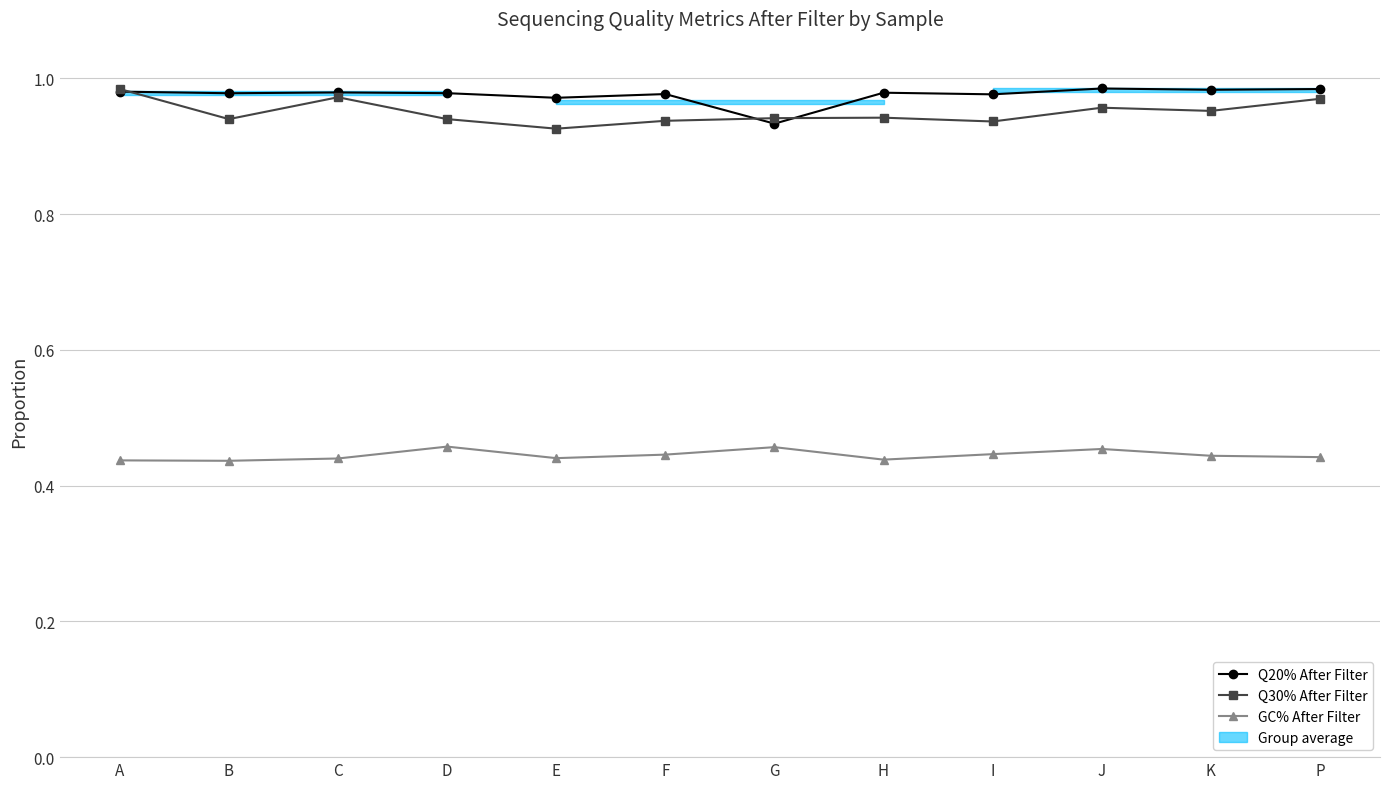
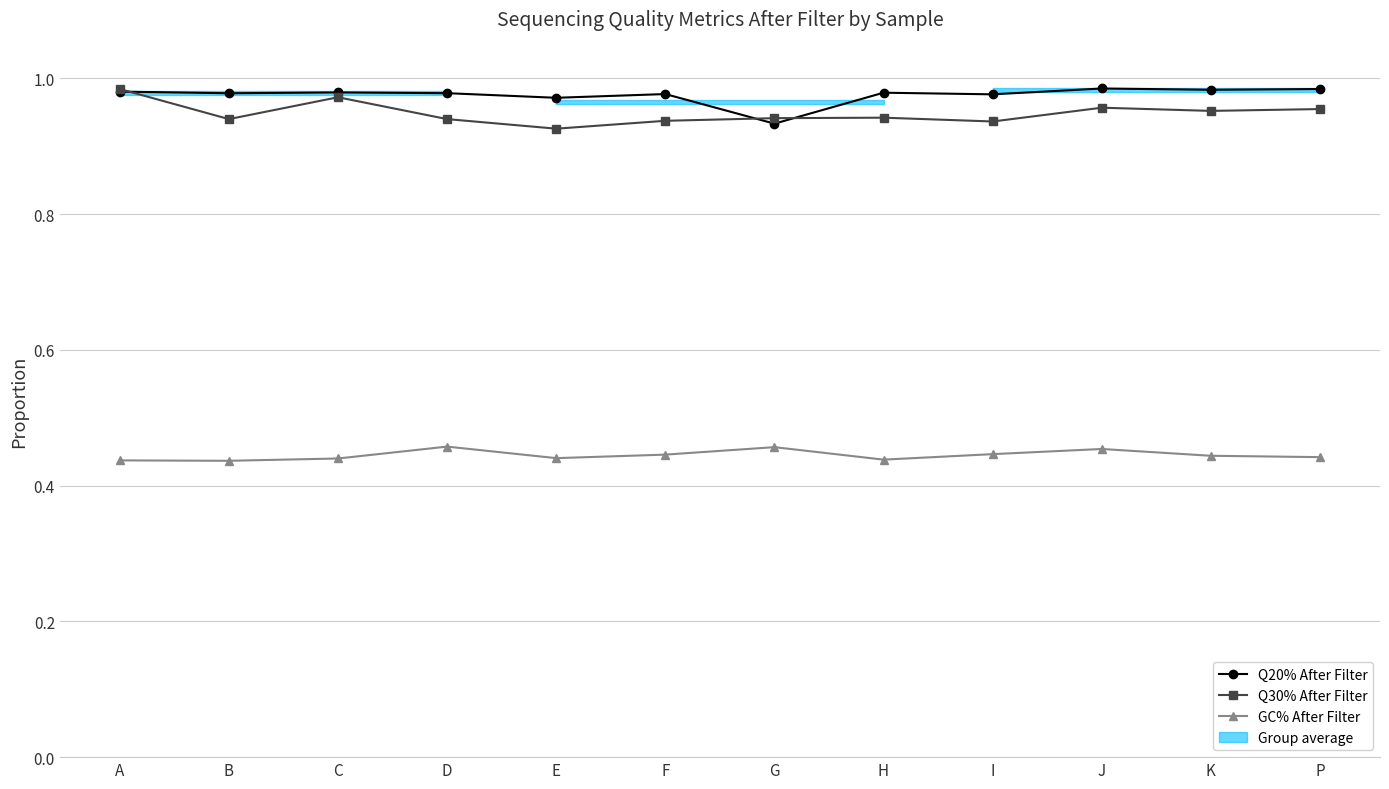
Q30% After Filter, P: 0.97 -> 0.95
